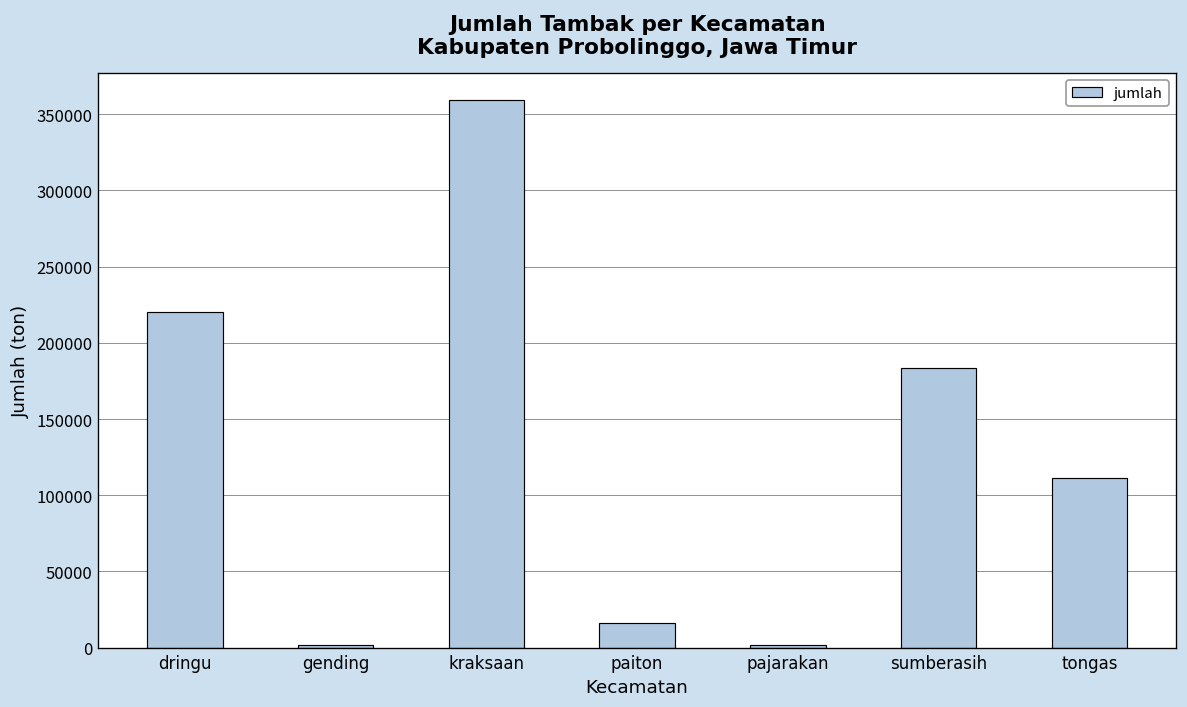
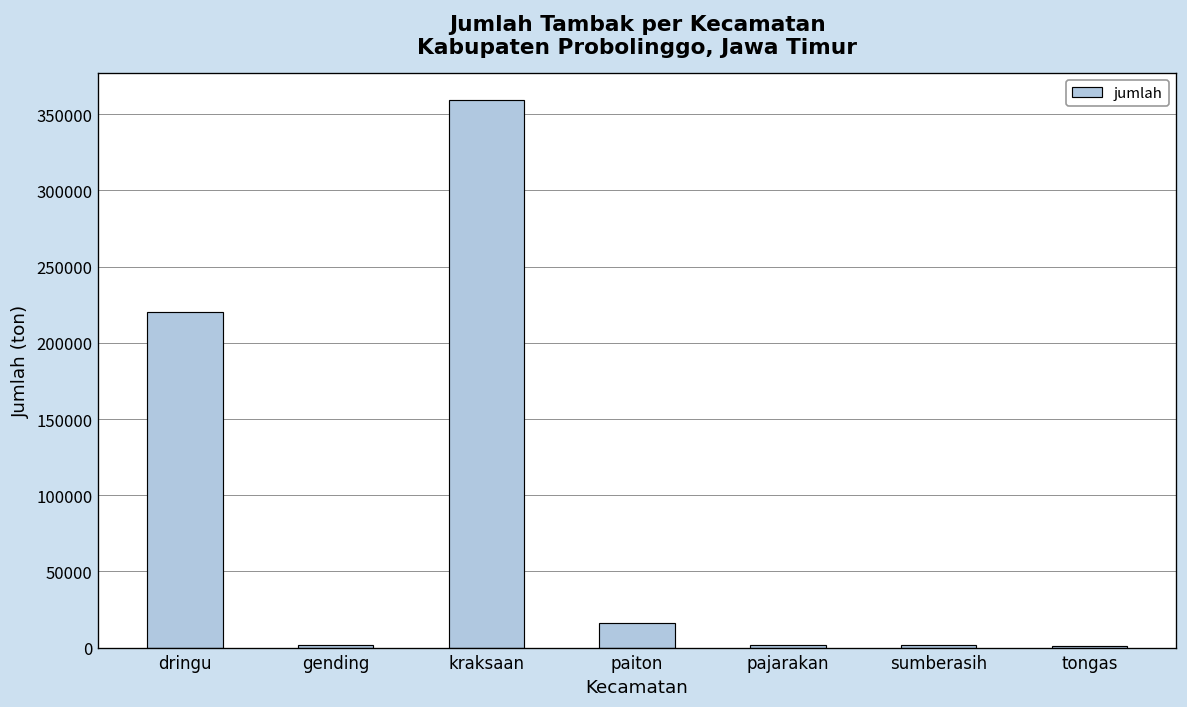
sumberasih: 184000 -> 2000
tongas: 111000 -> 1000
